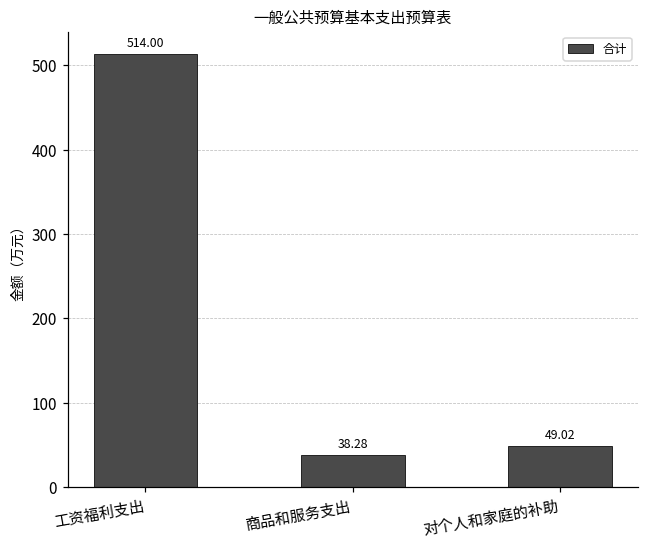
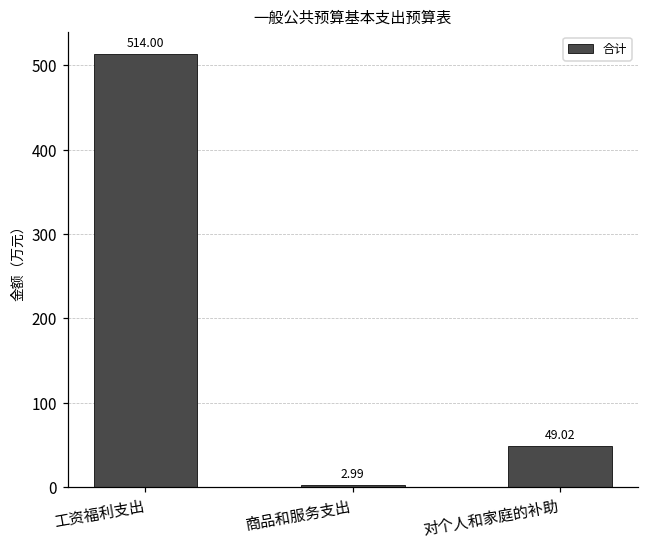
商品和服务支出: 38.28 -> 2.99
